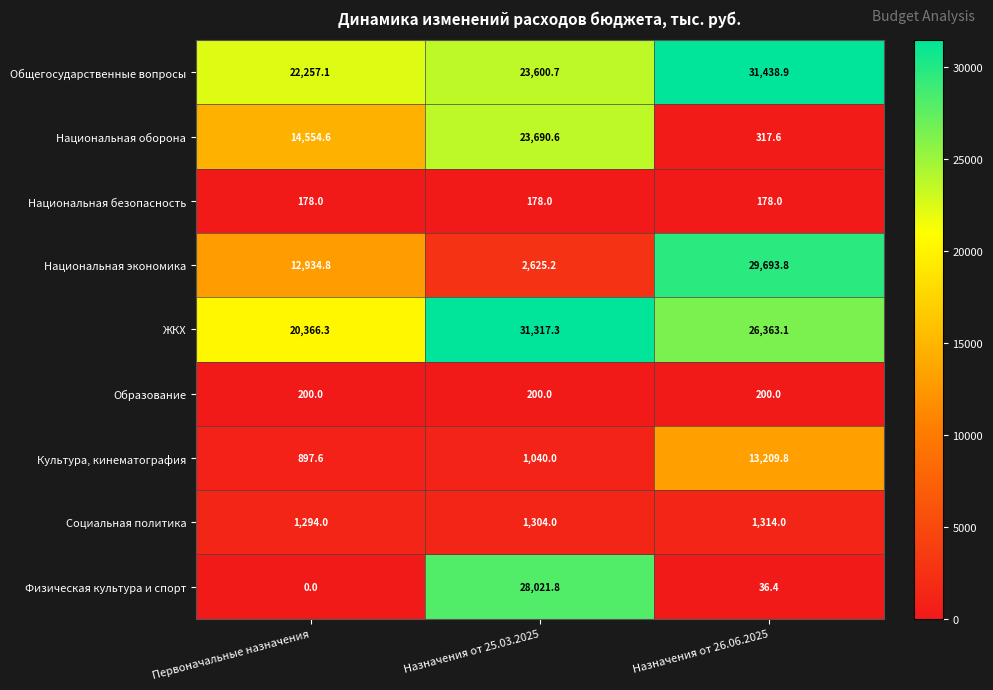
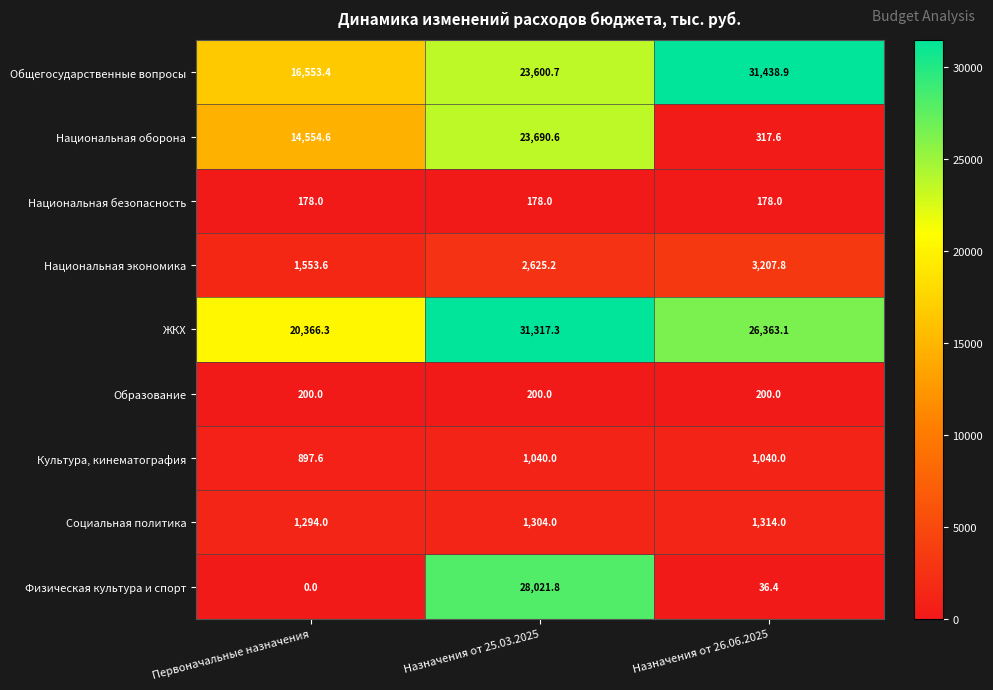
Общегосударственные вопросы, Первоначальные назначения: 22,257.1 -> 16,553.4
Национальная экономика, Первоначальные назначения: 12,934.8 -> 1,553.6
Национальная экономика, Назначения от 26.06.2025: 29,693.8 -> 3,207.8
Культура, кинематография, Назначения от 26.06.2025: 13,209.8 -> 1,040.0
